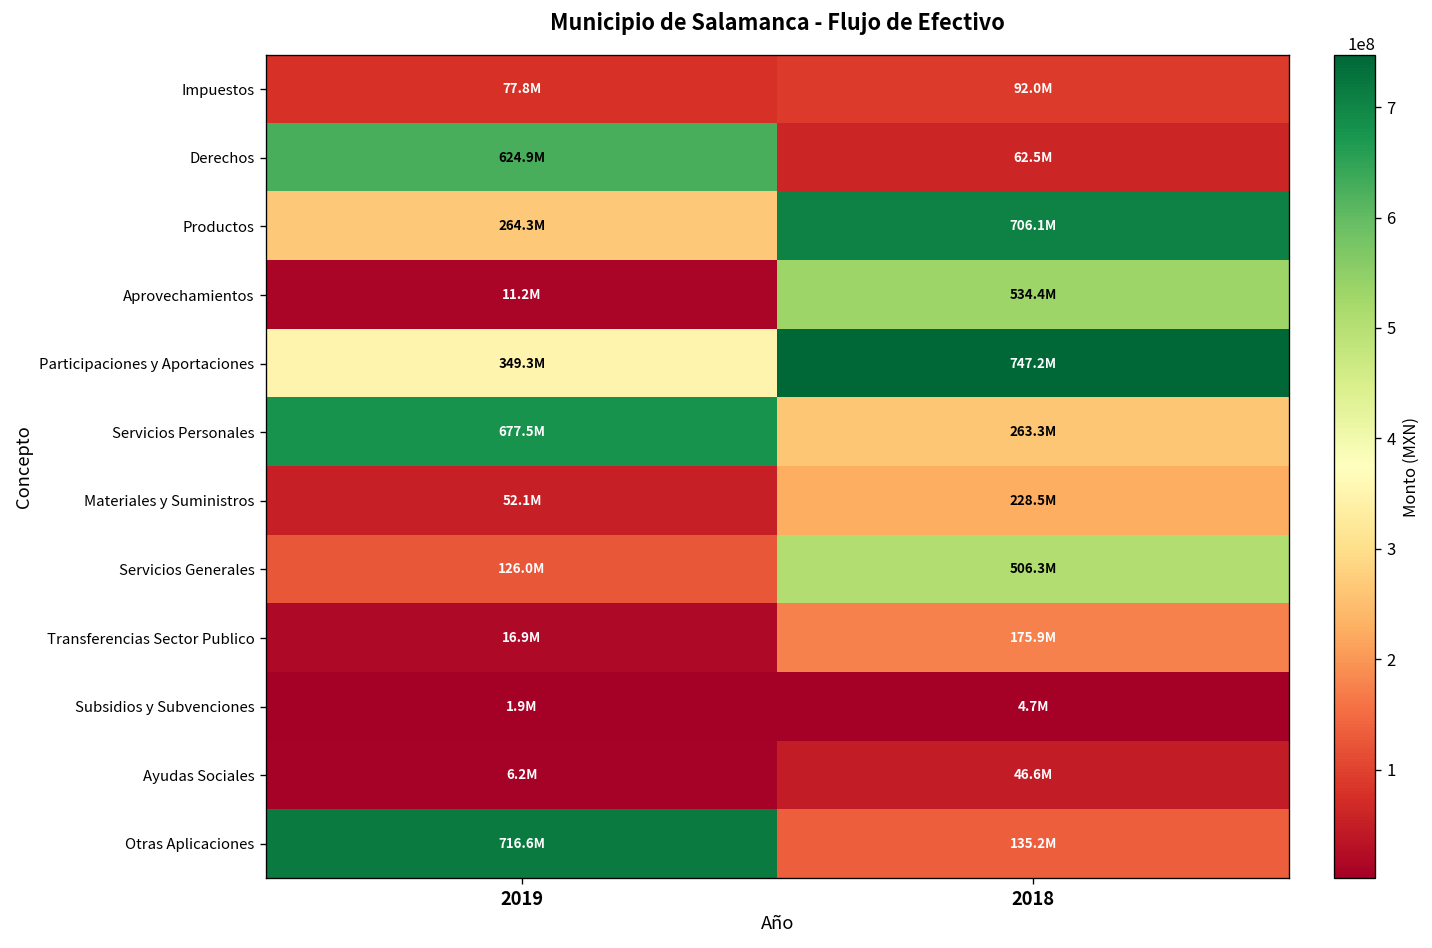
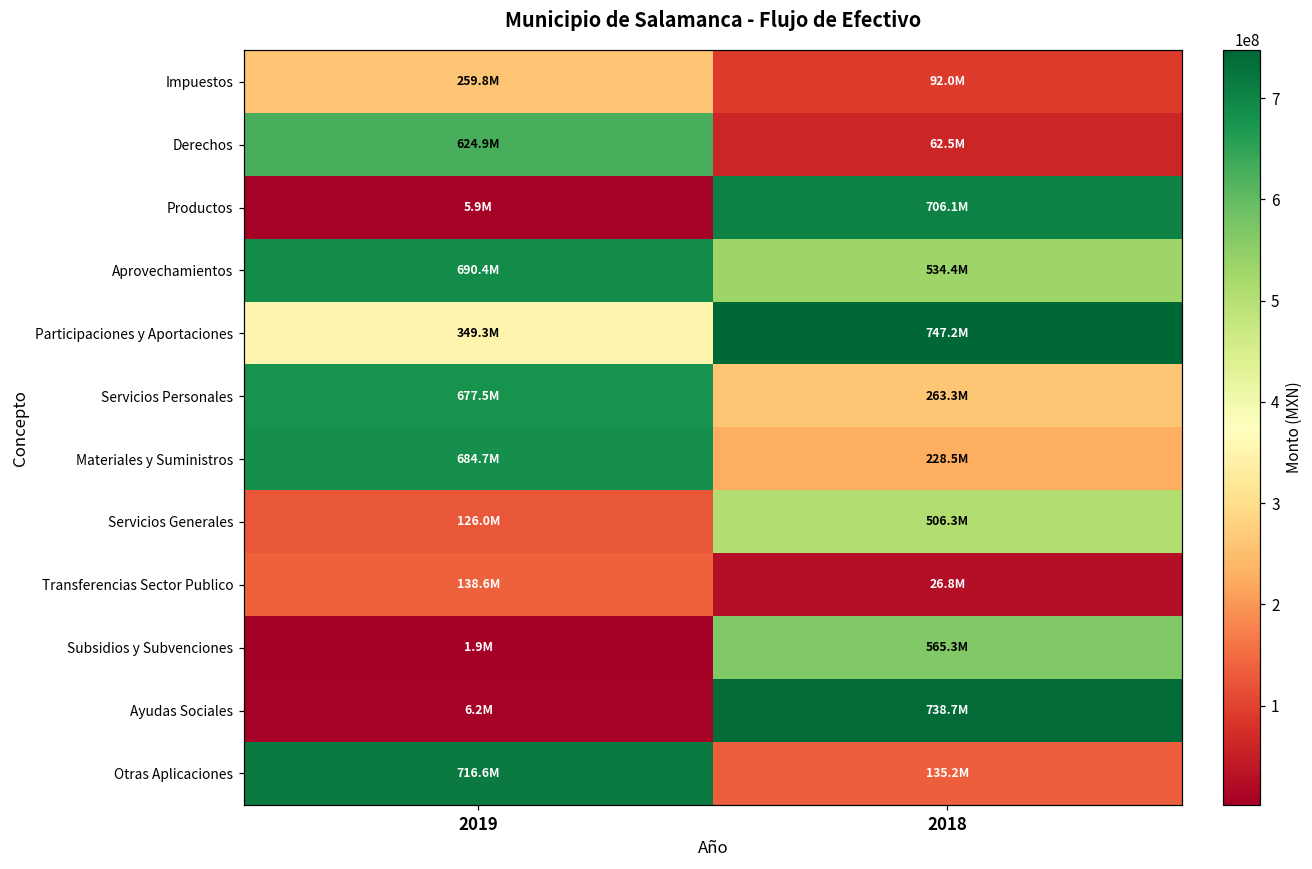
Impuestos, 2019: 77.8M -> 259.8M
Productos, 2019: 264.3M -> 5.9M
Aprovechamientos, 2019: 11.2M -> 690.4M
Materiales y Suministros, 2019: 52.1M -> 684.7M
Transferencias Sector Publico, 2019: 16.9M -> 138.6M
Transferencias Sector Publico, 2018: 175.9M -> 26.8M
Subsidios y Subvenciones, 2018: 4.7M -> 565.3M
Ayudas Sociales, 2018: 46.6M -> 738.7M
